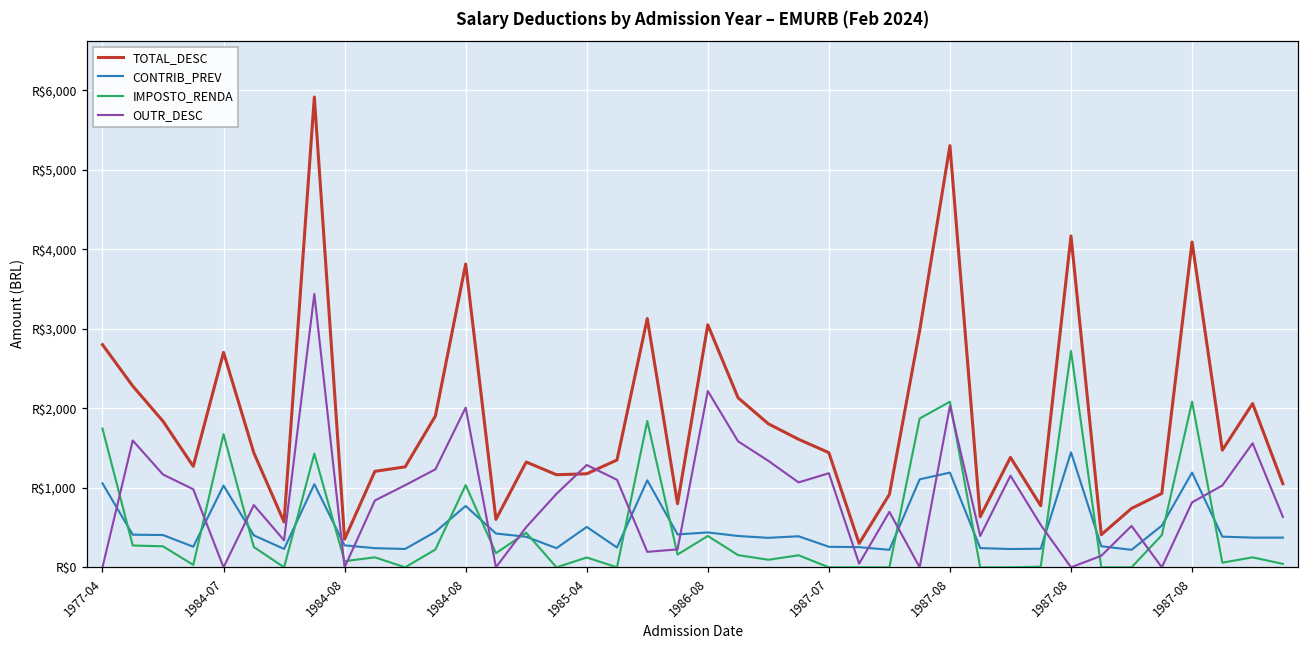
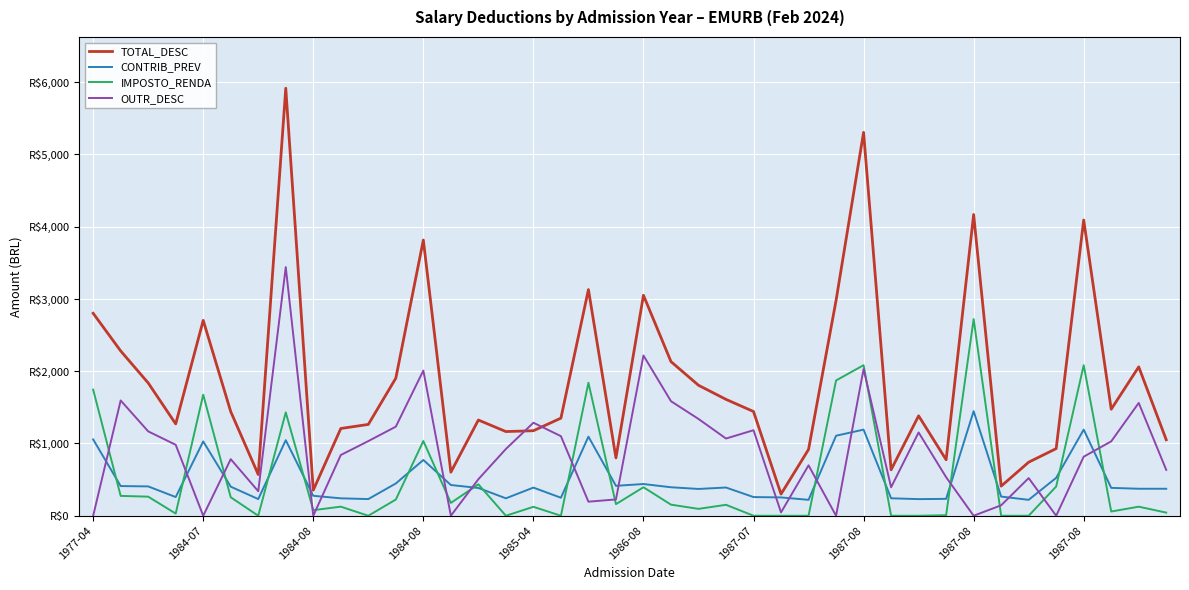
CONTRIB_PREV, 1985-04: R$500 -> R$400
